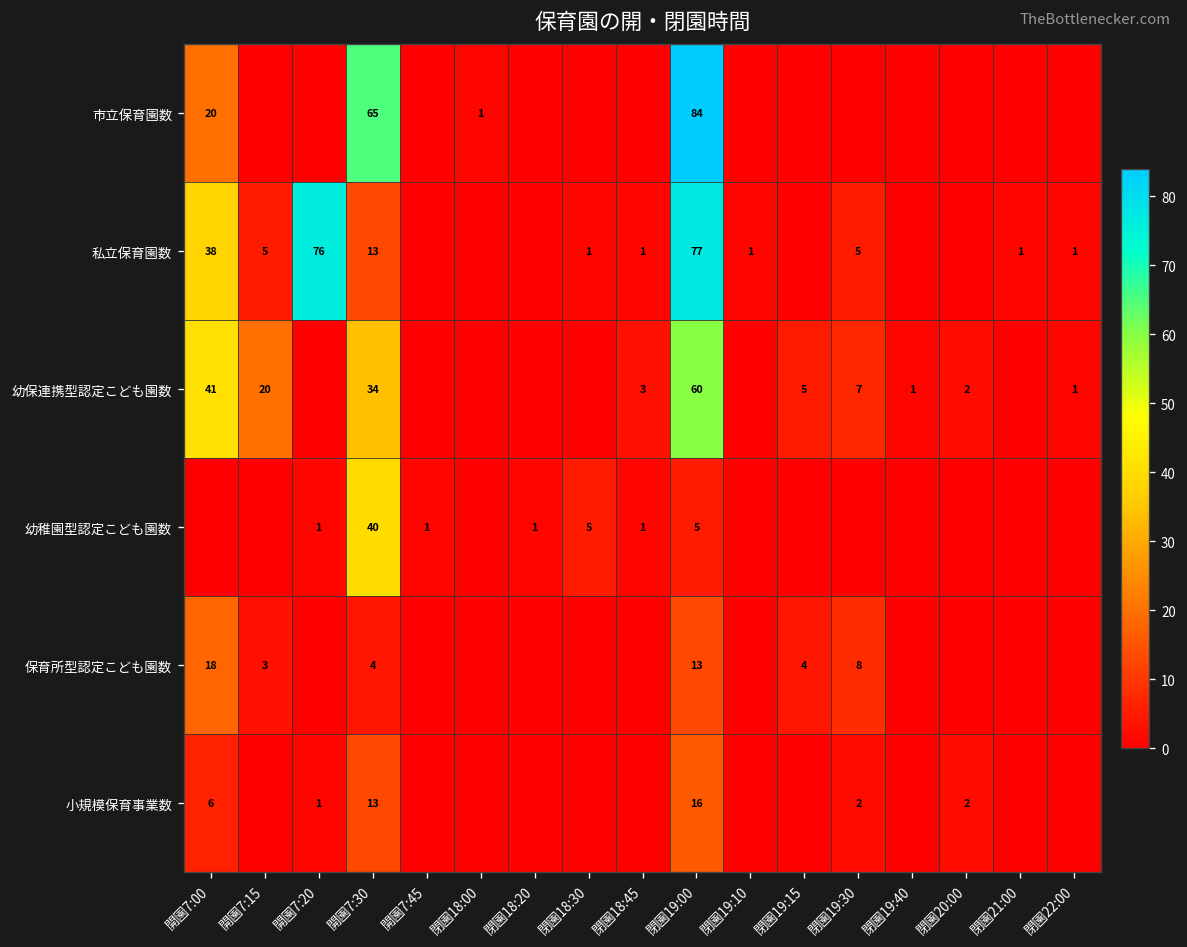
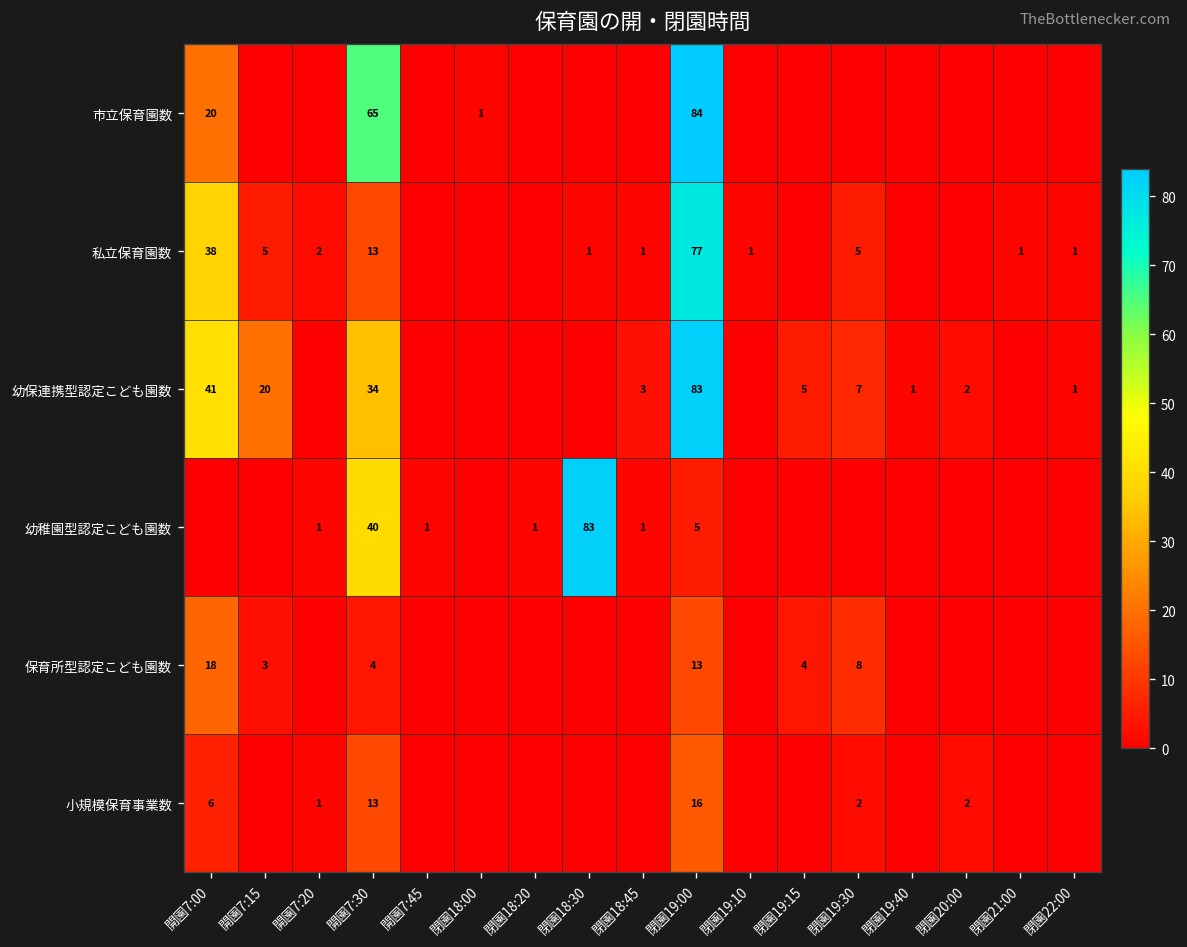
私立保育園数, 開園7:20: 76 -> 2
幼保連携型認定こども園数, 閉園19:00: 60 -> 83
幼稚園型認定こども園数, 閉園18:30: 5 -> 83
